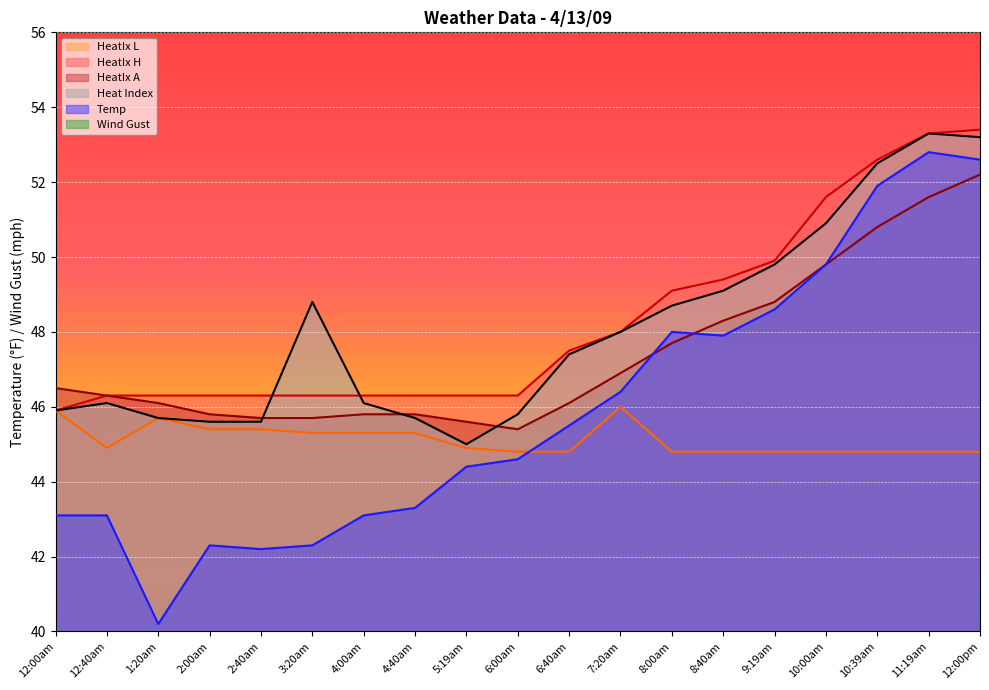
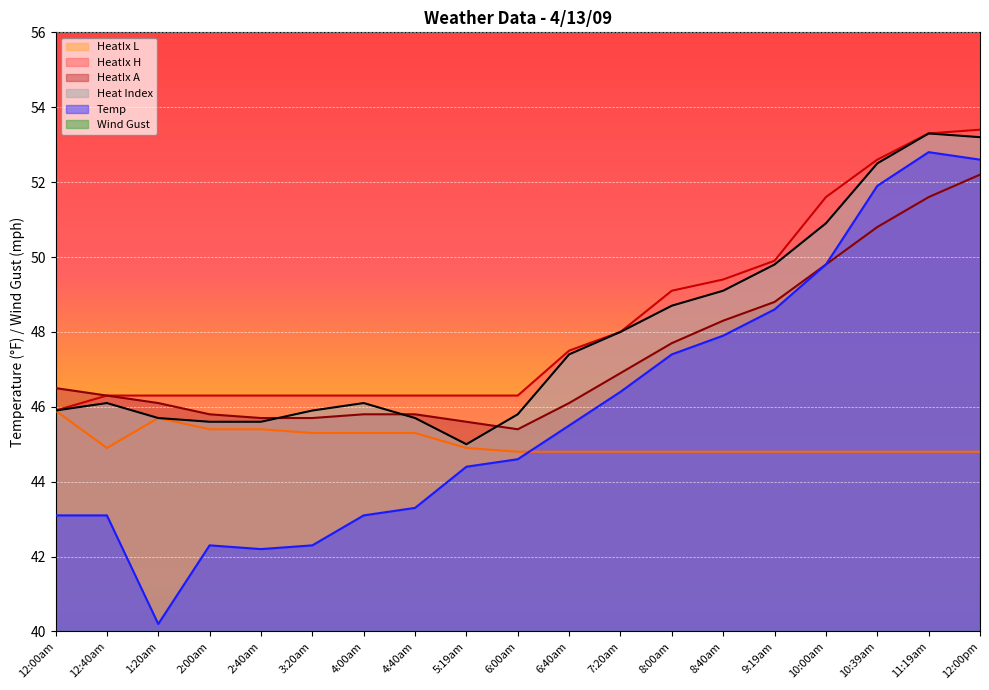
Heat Index, 3:20am: 48.8 -> 45.9
HeatIx L, 7:20am: 46.0 -> 44.8
Temp, 8:00am: 48.0 -> 47.4
